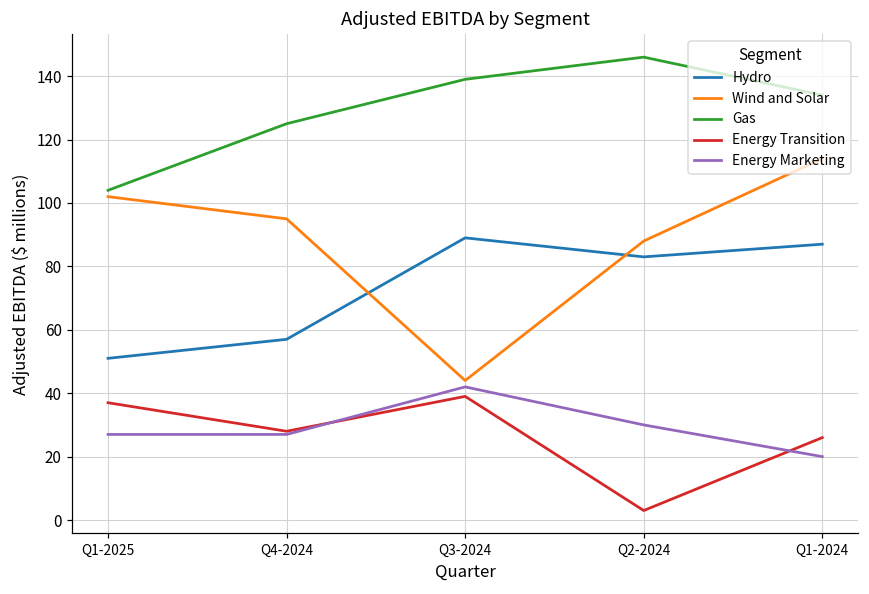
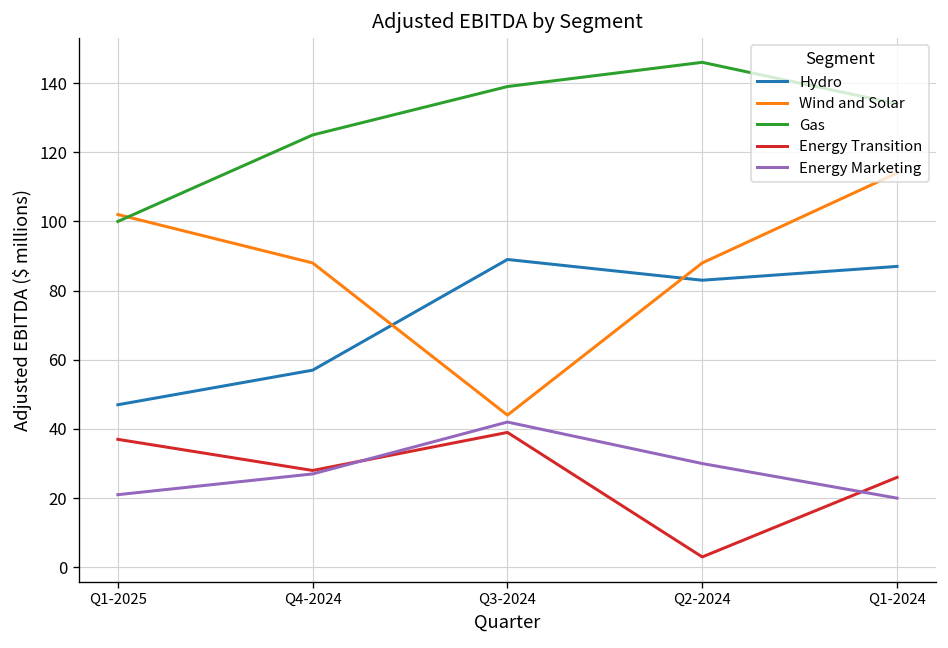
Hydro, Q1-2025: 51 -> 47
Gas, Q1-2025: 104 -> 100
Energy Marketing, Q1-2025: 27 -> 21
Wind and Solar, Q4-2024: 95 -> 88
